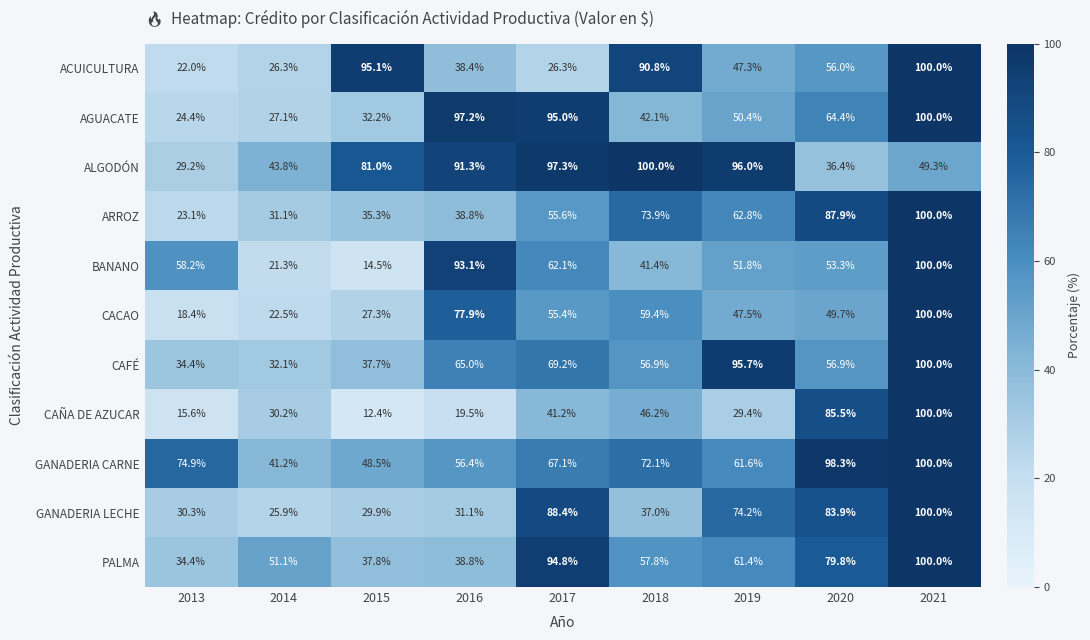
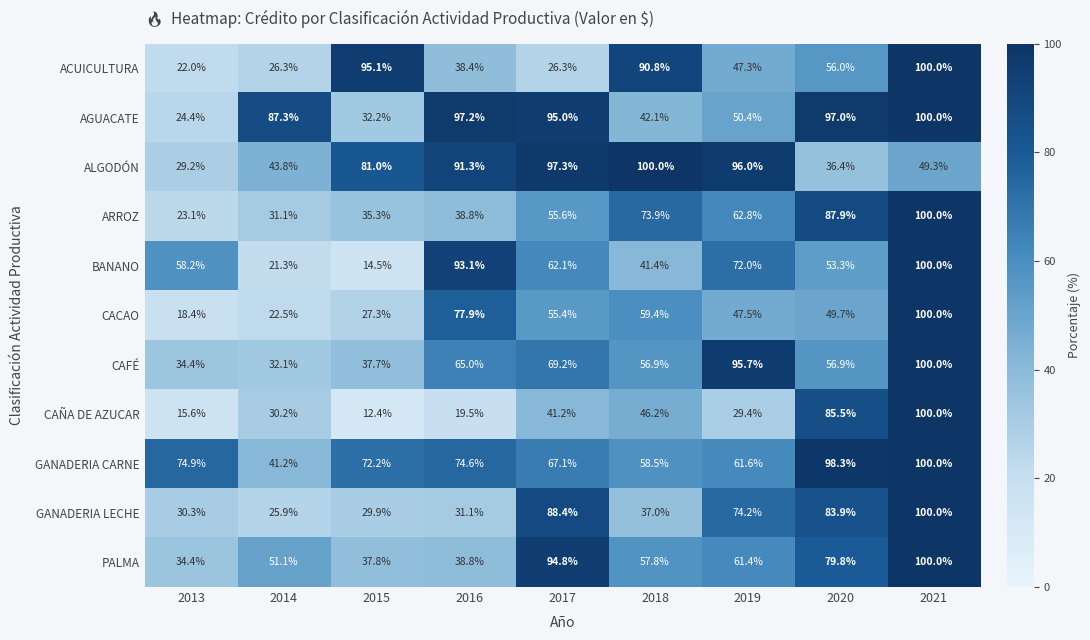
AGUACATE, 2014: 27.1% -> 87.3%
AGUACATE, 2020: 64.4% -> 97.0%
BANANO, 2019: 51.8% -> 72.0%
GANADERIA CARNE, 2015: 48.5% -> 72.2%
GANADERIA CARNE, 2016: 56.4% -> 74.6%
GANADERIA CARNE, 2018: 72.1% -> 58.5%
